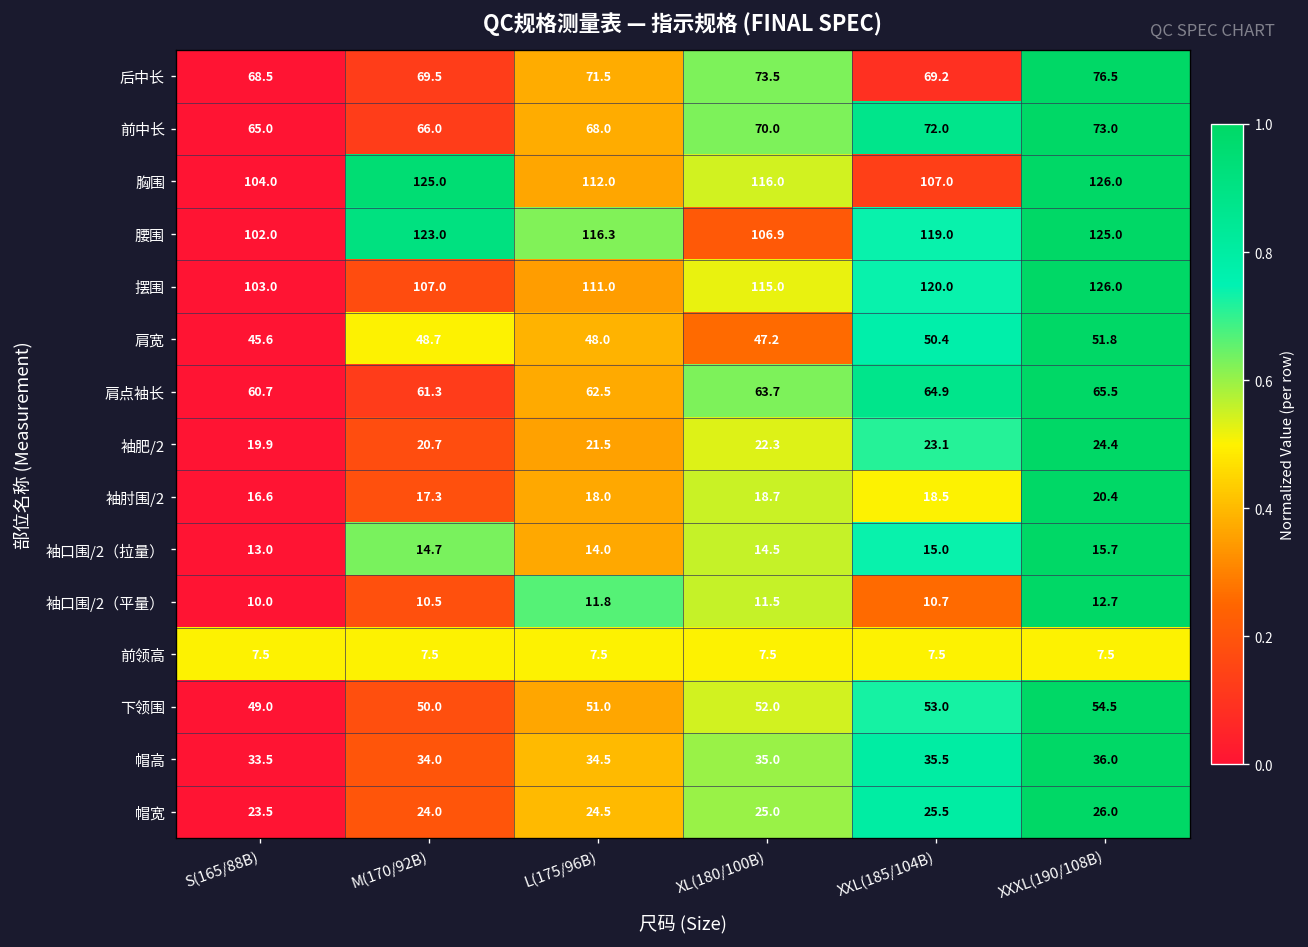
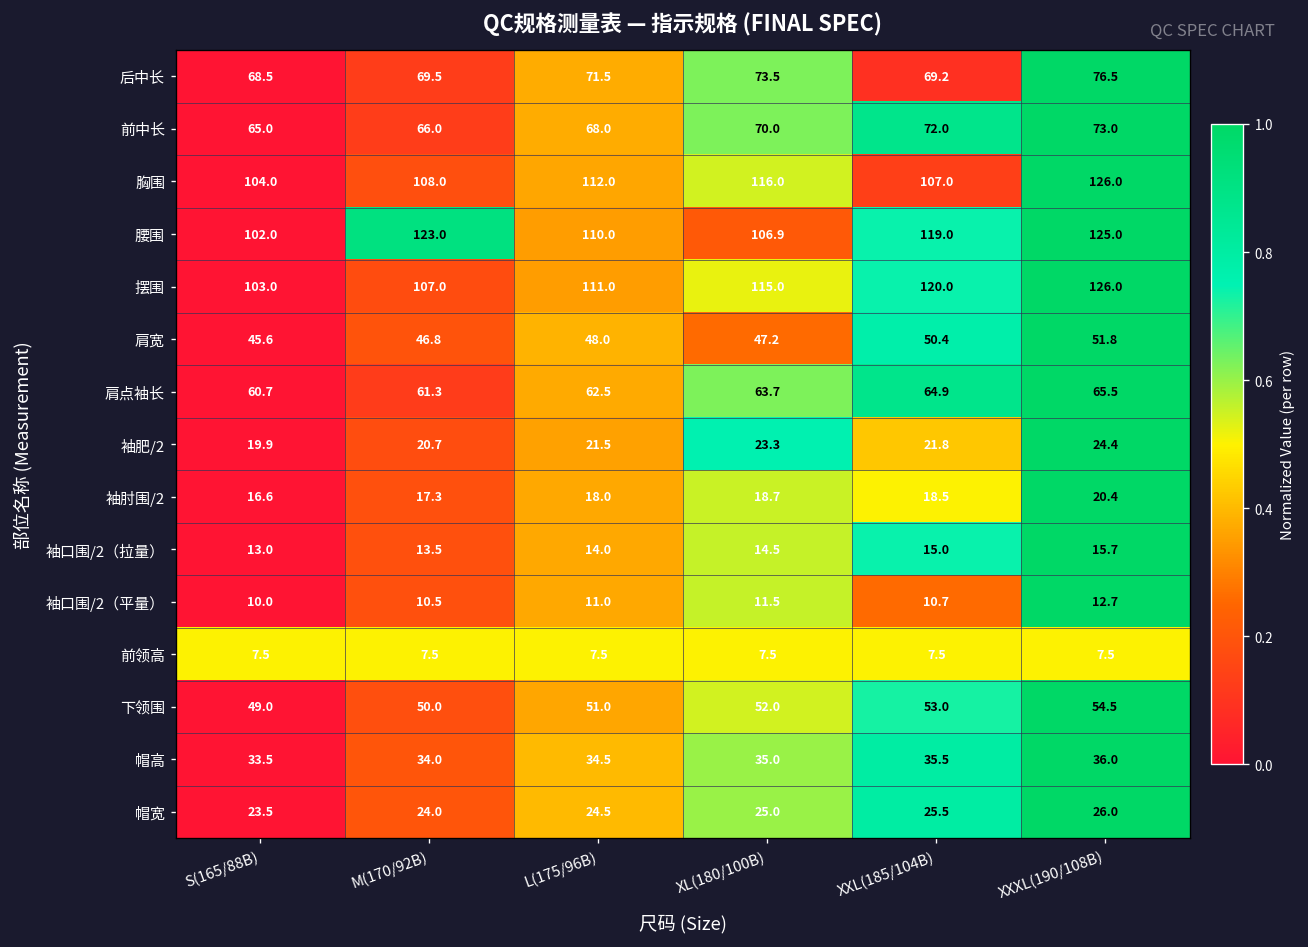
胸围, M(170/92B): 125.0 -> 108.0
腰围, L(175/96B): 116.3 -> 110.0
肩宽, M(170/92B): 48.7 -> 46.8
袖肥/2, XL(180/100B): 22.3 -> 23.3
袖肥/2, XXL(185/104B): 23.1 -> 21.8
袖口围/2（拉量）, M(170/92B): 14.7 -> 13.5
袖口围/2（平量）, L(175/96B): 11.8 -> 11.0
